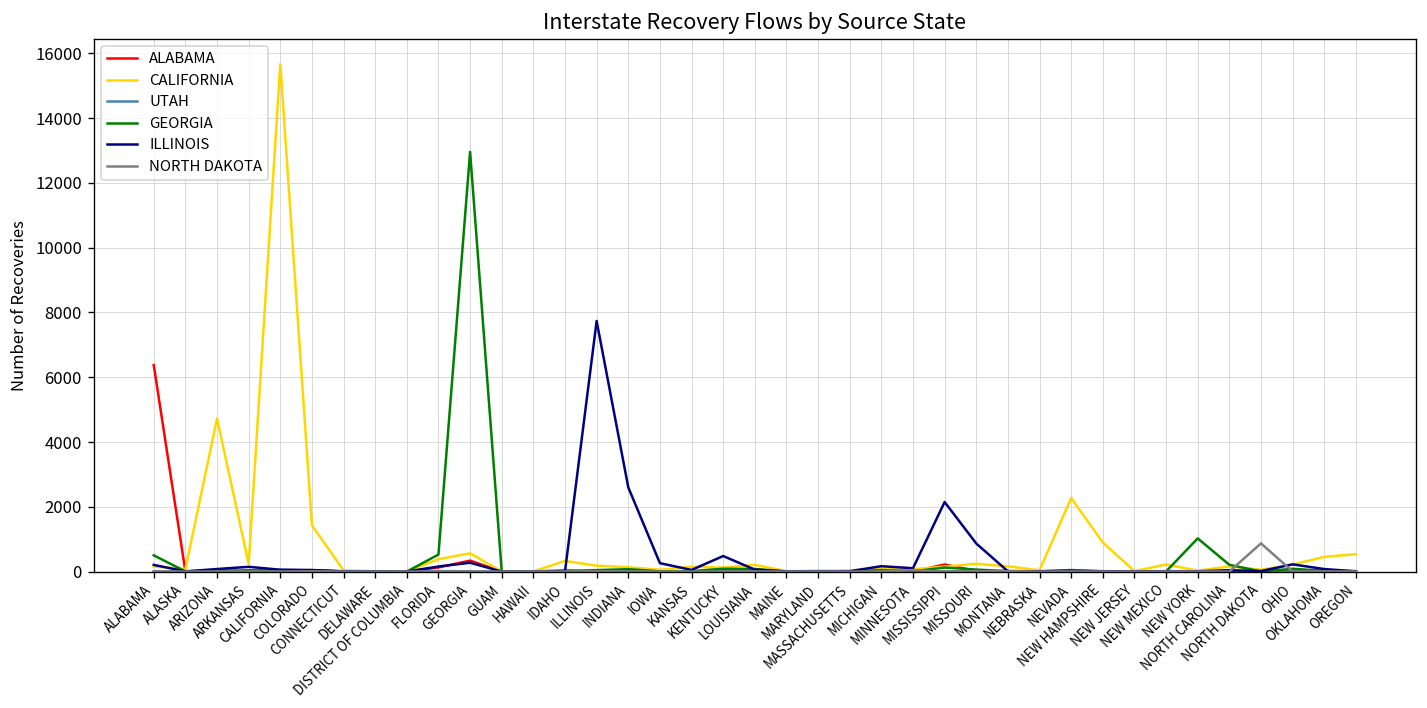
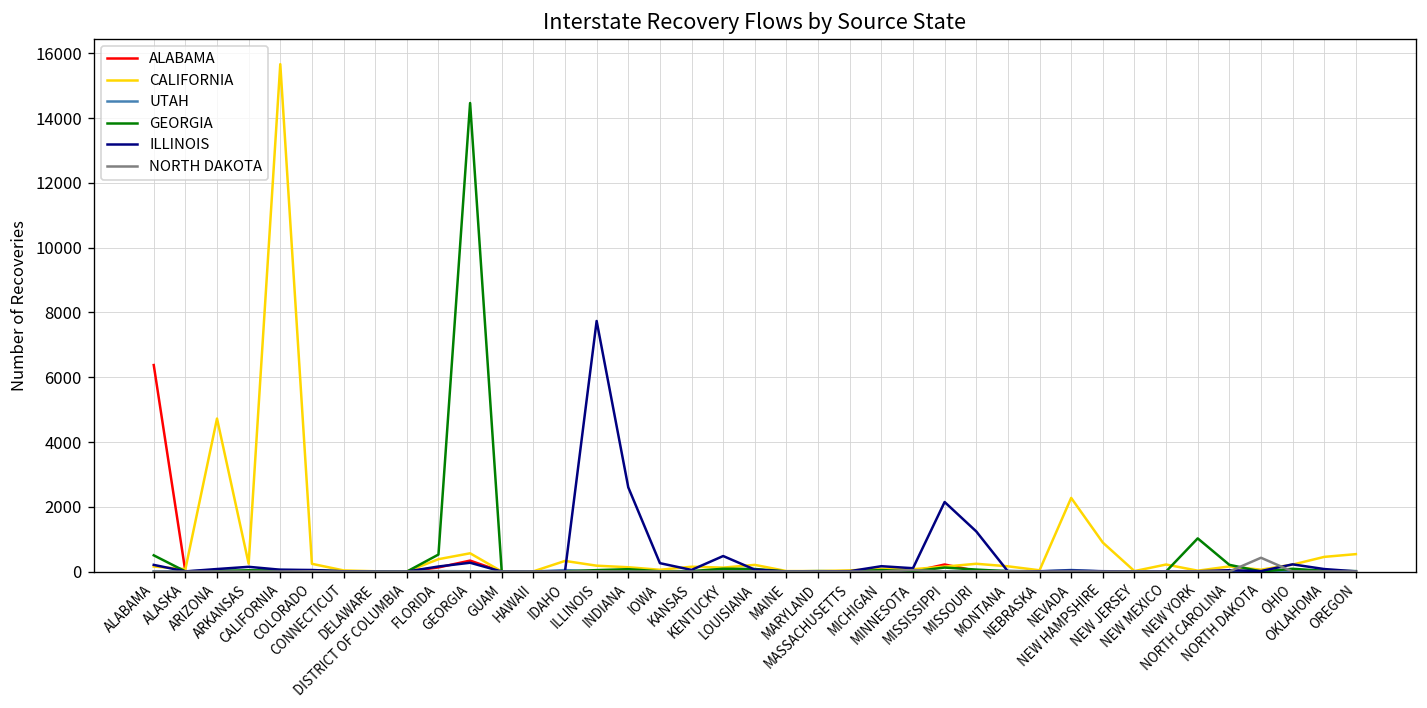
CALIFORNIA, COLORADO: 1400 -> 200
GEORGIA, GEORGIA: 13000 -> 14500
ILLINOIS, MISSOURI: 900 -> 1200
NORTH DAKOTA, NORTH DAKOTA: 900 -> 400
